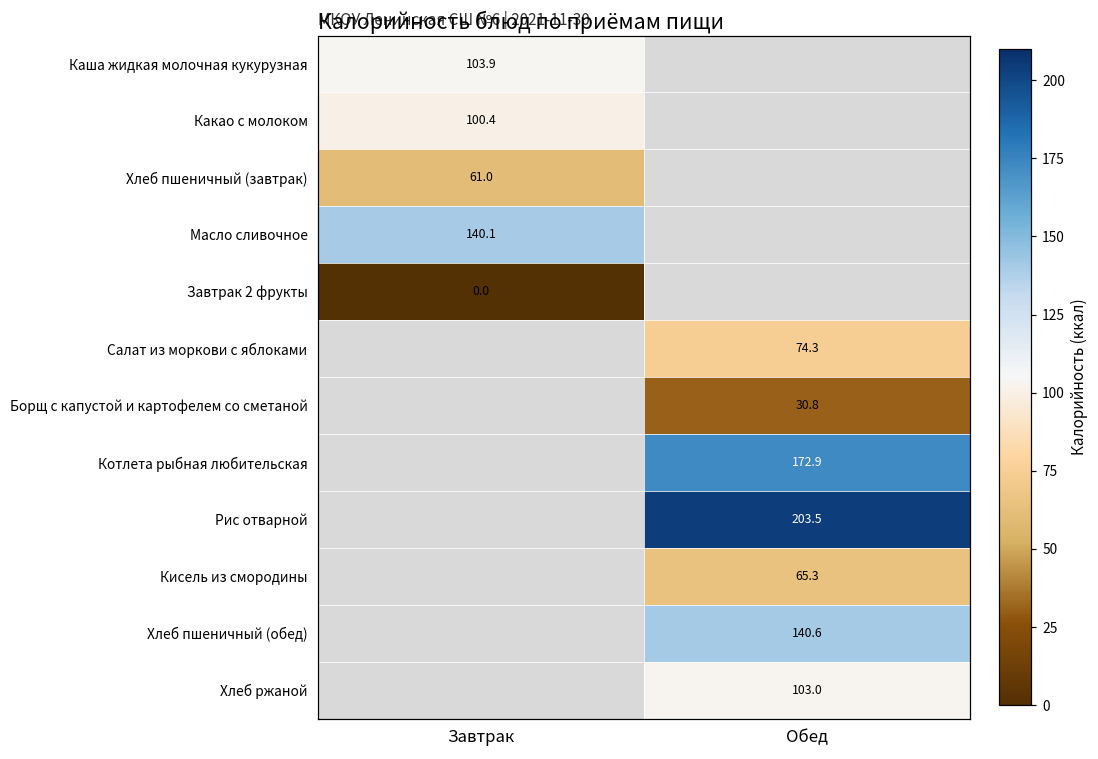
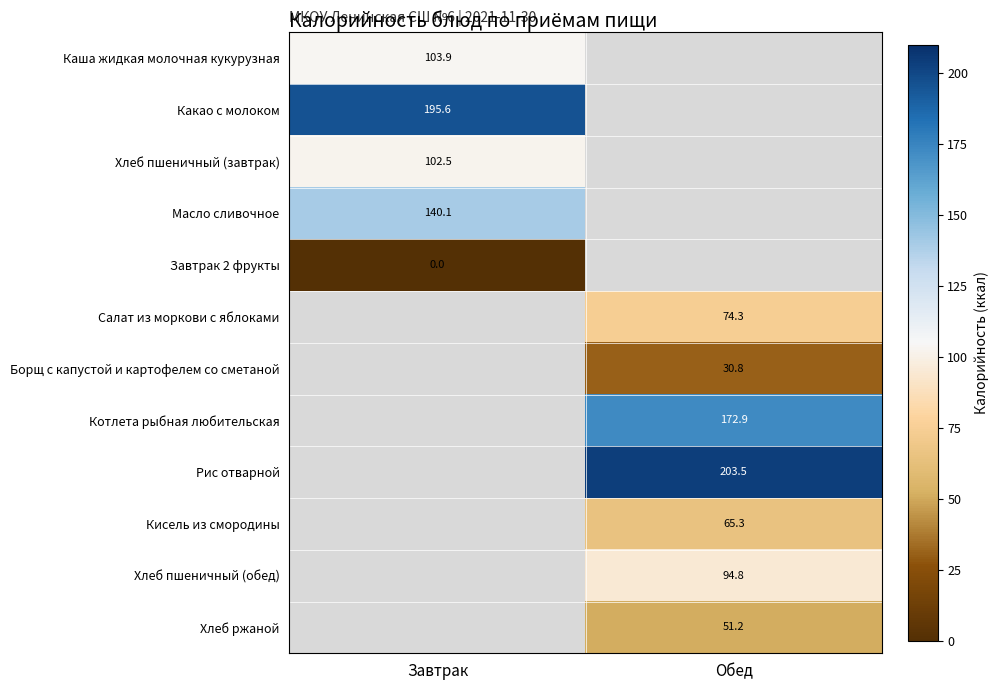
Какао с молоком, Завтрак: 100.4 -> 195.6
Хлеб пшеничный (завтрак), Завтрак: 61.0 -> 102.5
Хлеб пшеничный (обед), Обед: 140.6 -> 94.8
Хлеб ржаной, Обед: 103.0 -> 51.2
